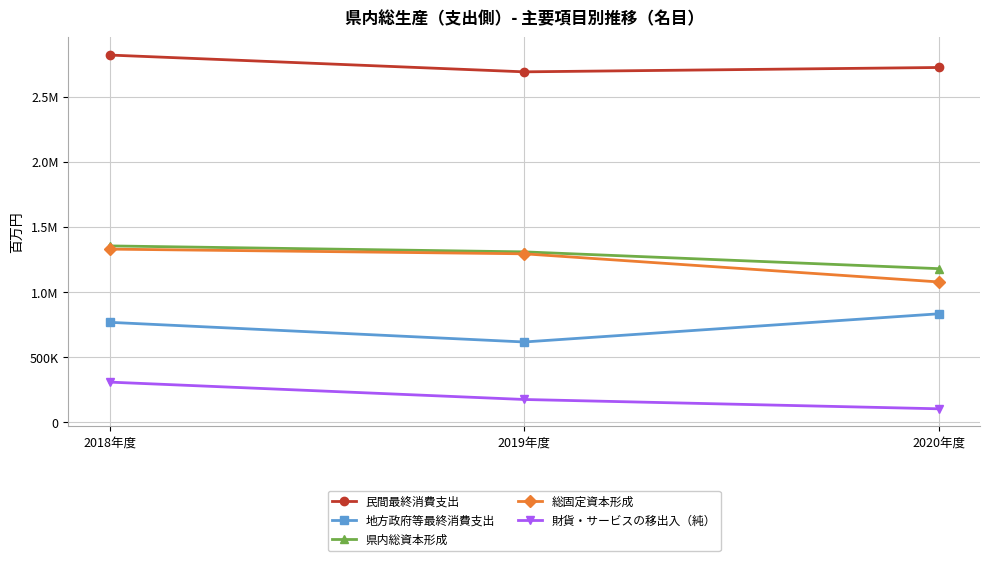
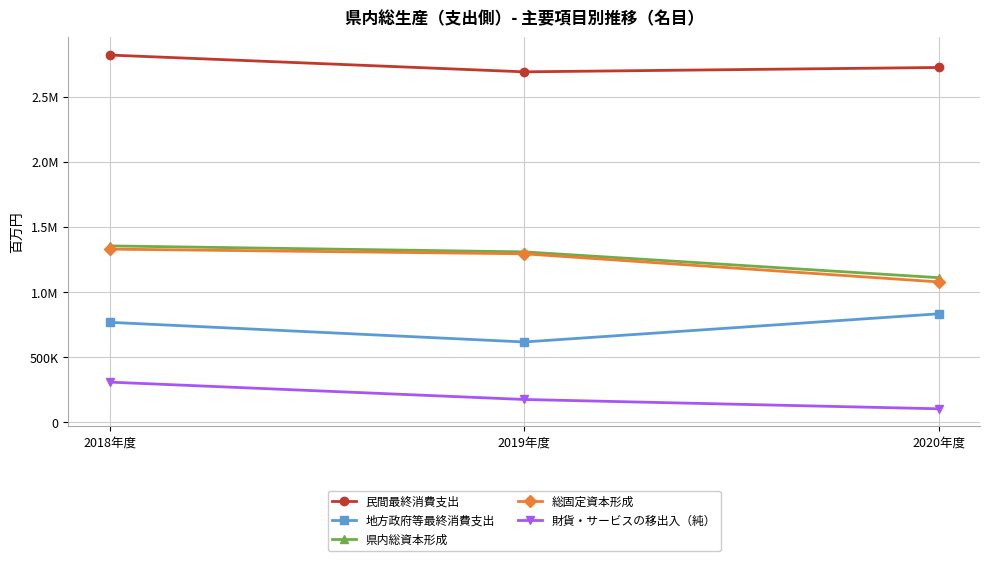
県内総資本形成, 2020年度: 1180000 -> 1110000
